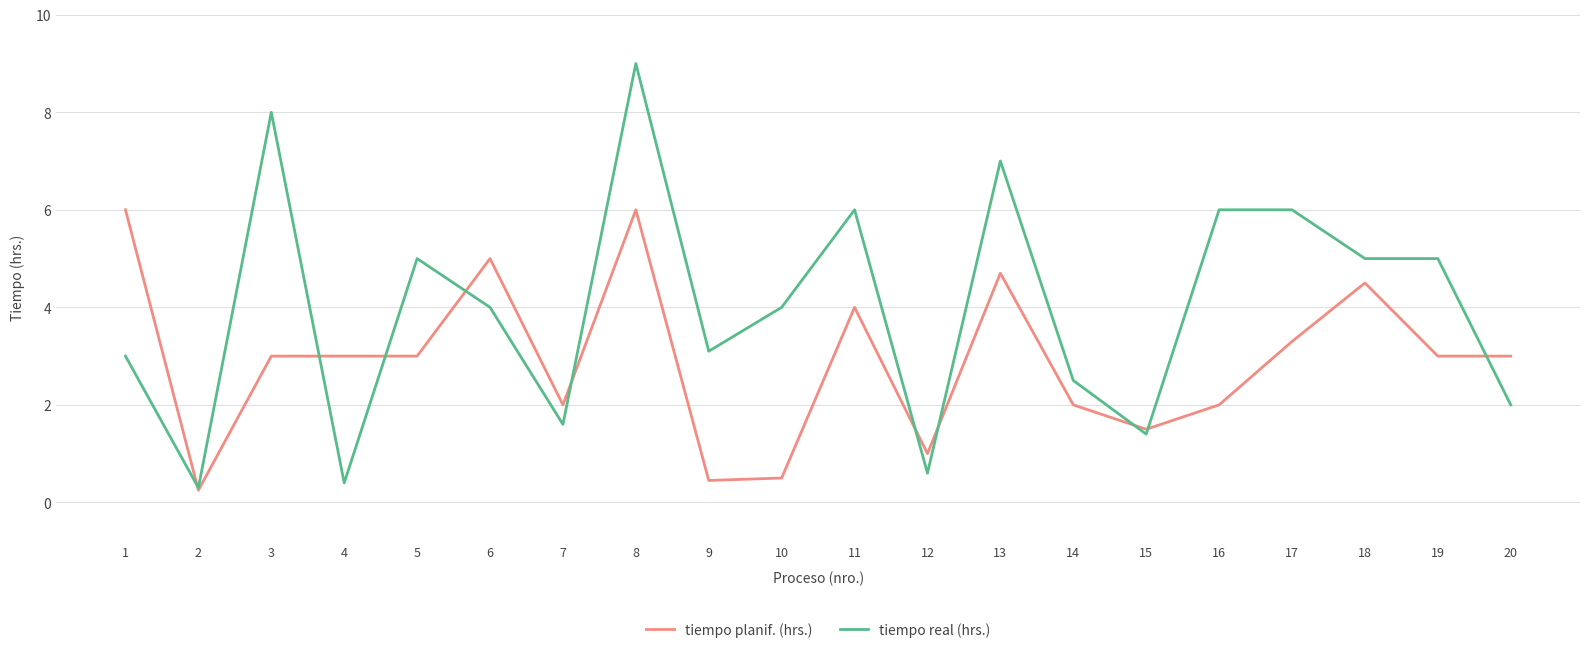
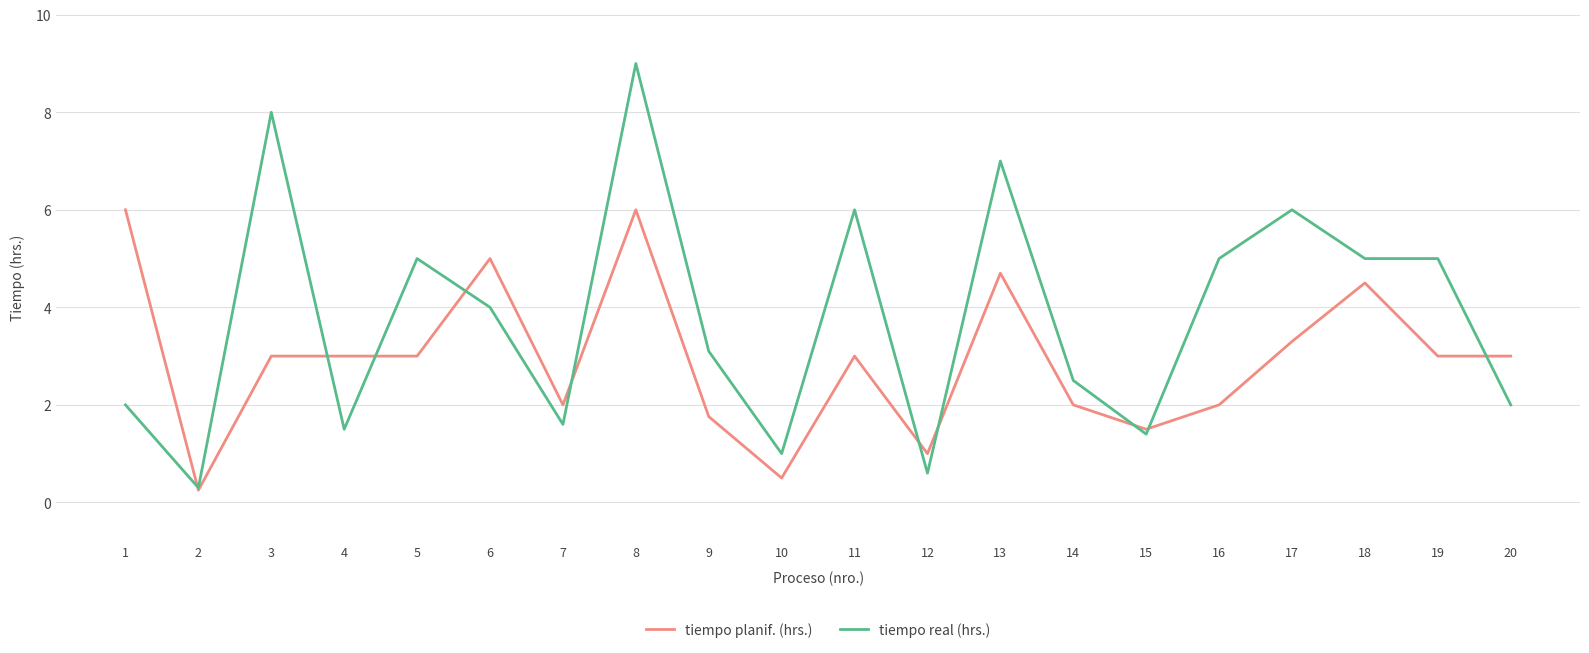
tiempo real (hrs.), 1: 3 -> 2
tiempo real (hrs.), 4: 0.4 -> 1.5
tiempo planif. (hrs.), 9: 0.5 -> 1.8
tiempo real (hrs.), 10: 4 -> 1
tiempo planif. (hrs.), 11: 4 -> 3
tiempo real (hrs.), 16: 6 -> 5
